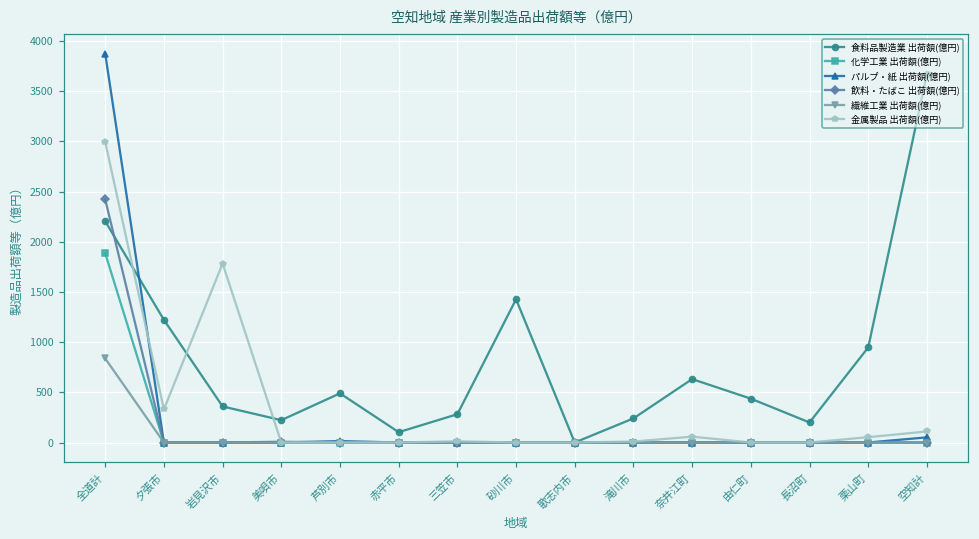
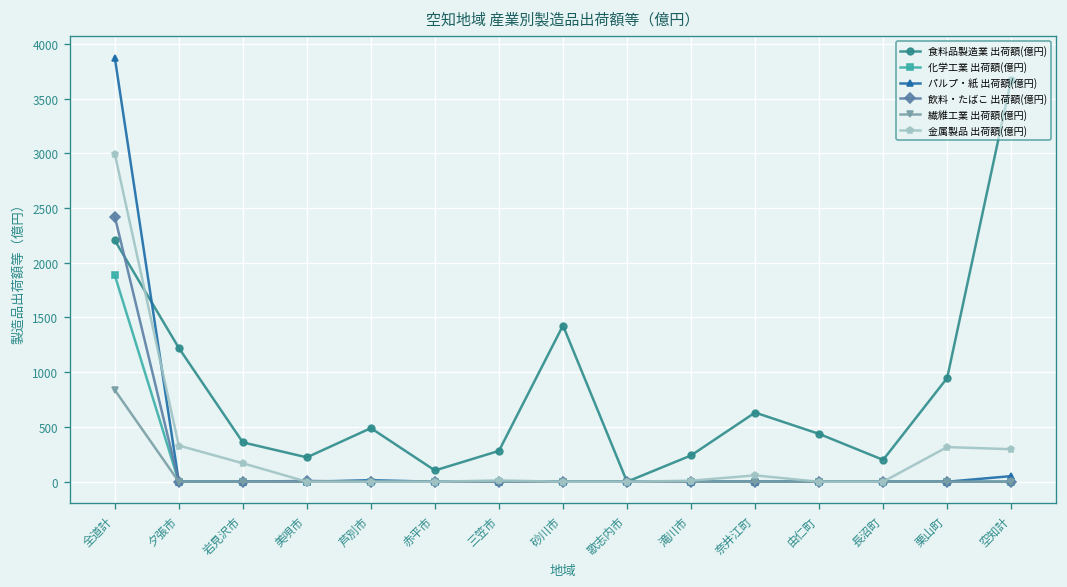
金属製品 出荷額(億円), 岩見沢市: 1800 -> 200
金属製品 出荷額(億円), 栗山町: 100 -> 300
金属製品 出荷額(億円), 空知計: 100 -> 300
